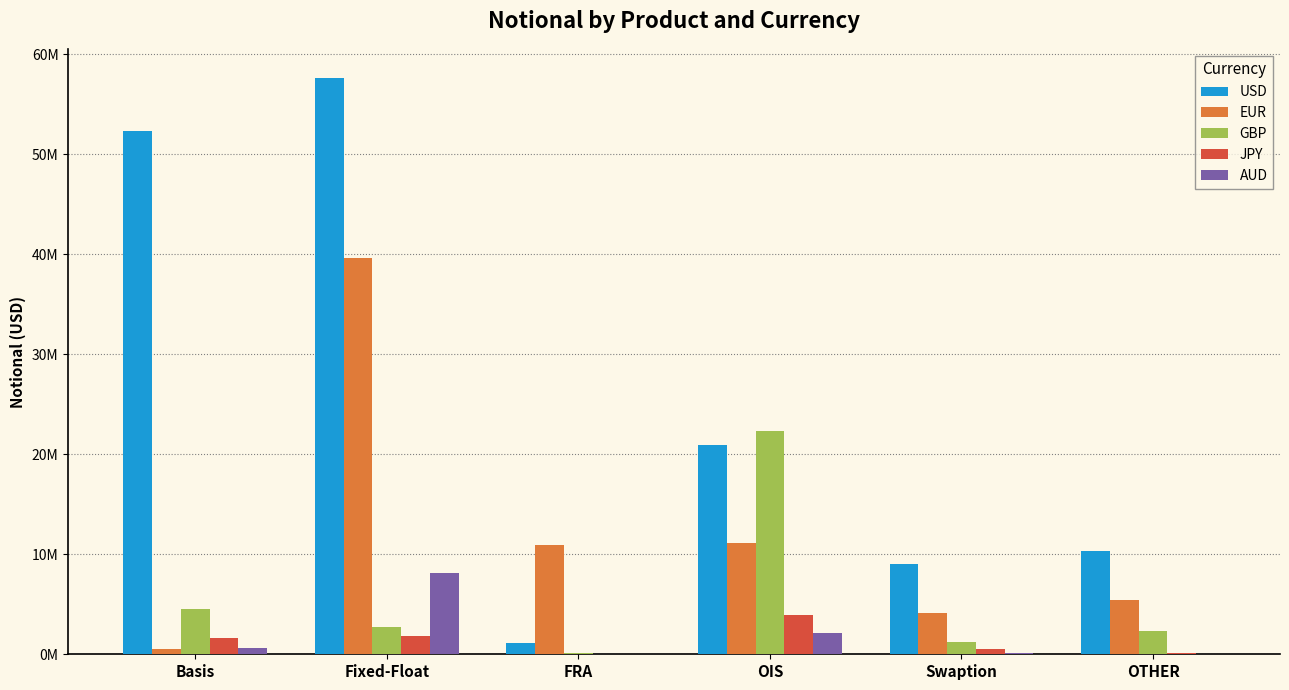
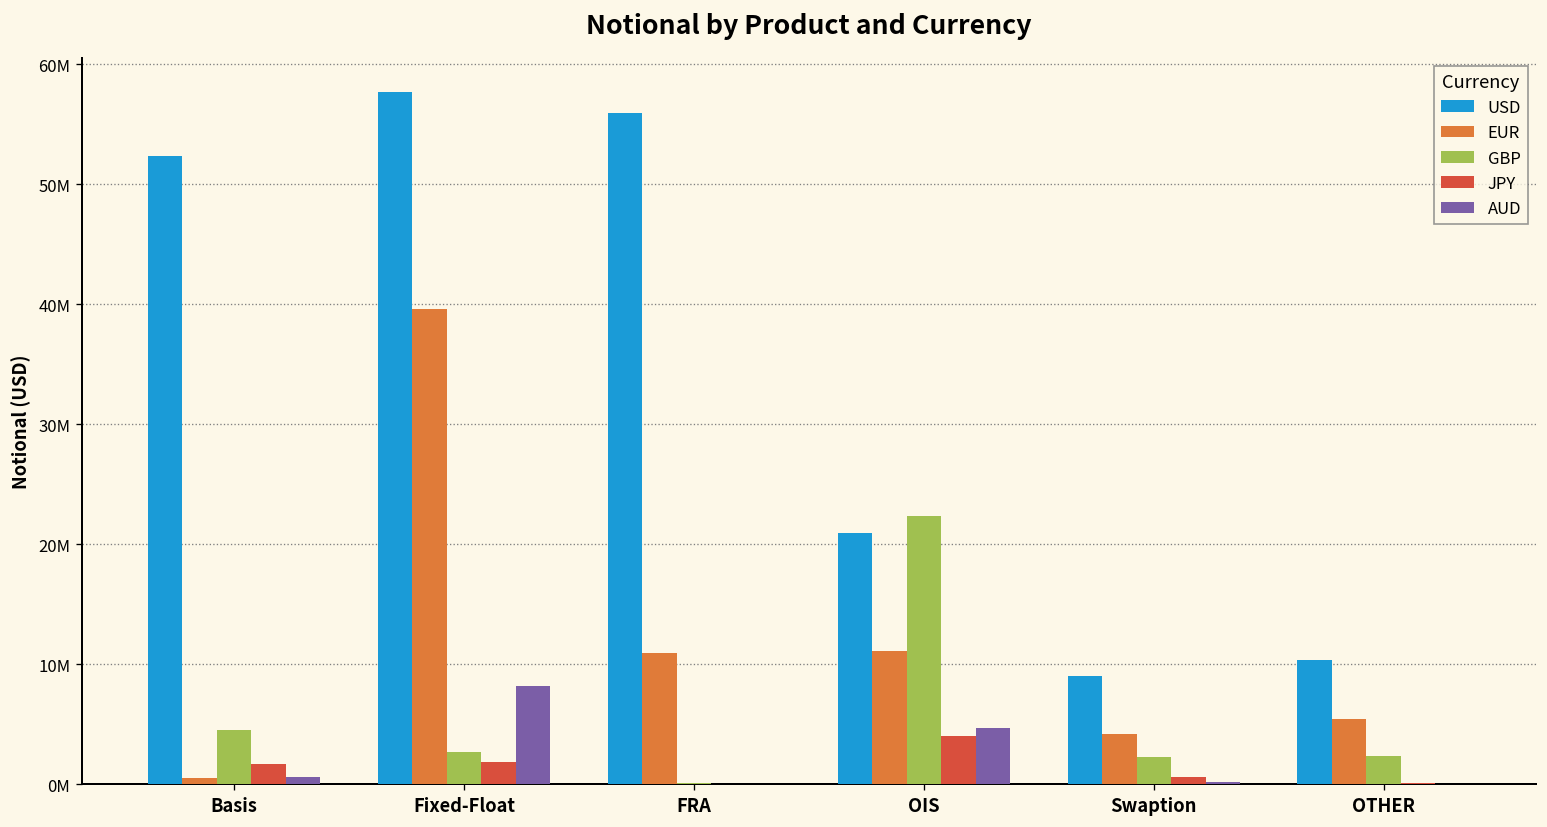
USD, FRA: 1100000 -> 55900000
AUD, OIS: 2100000 -> 4700000
GBP, Swaption: 1200000 -> 2300000
